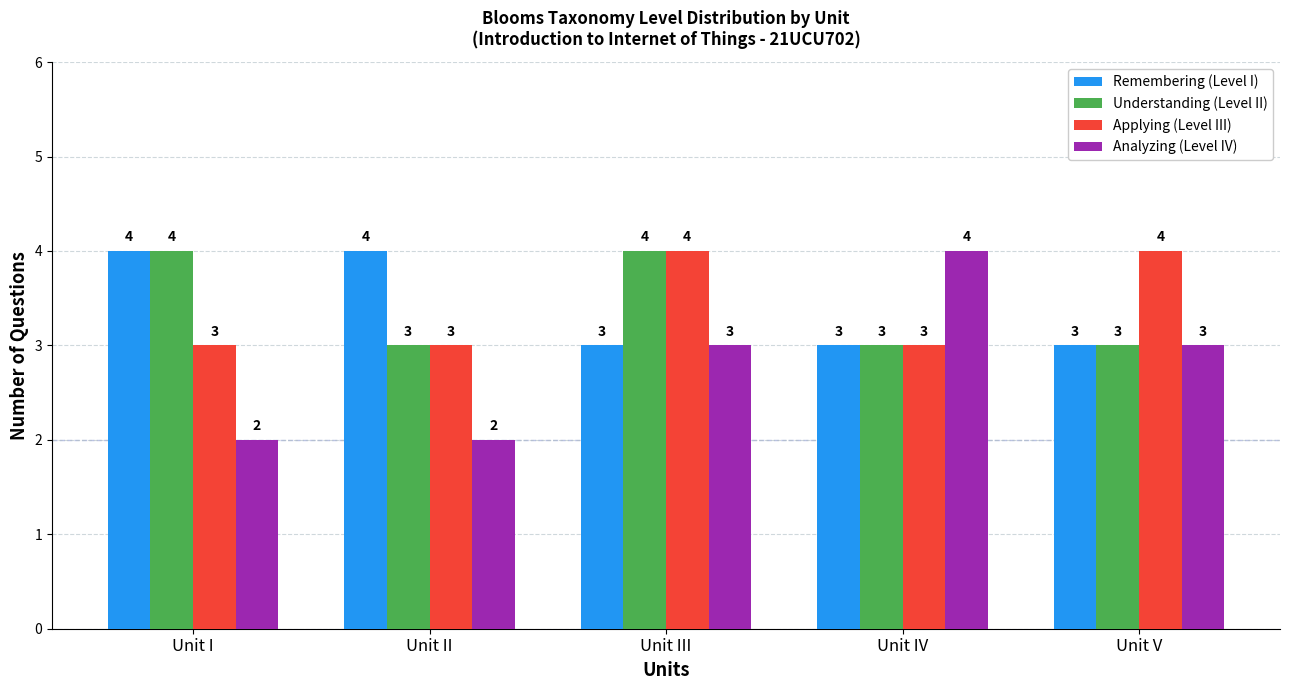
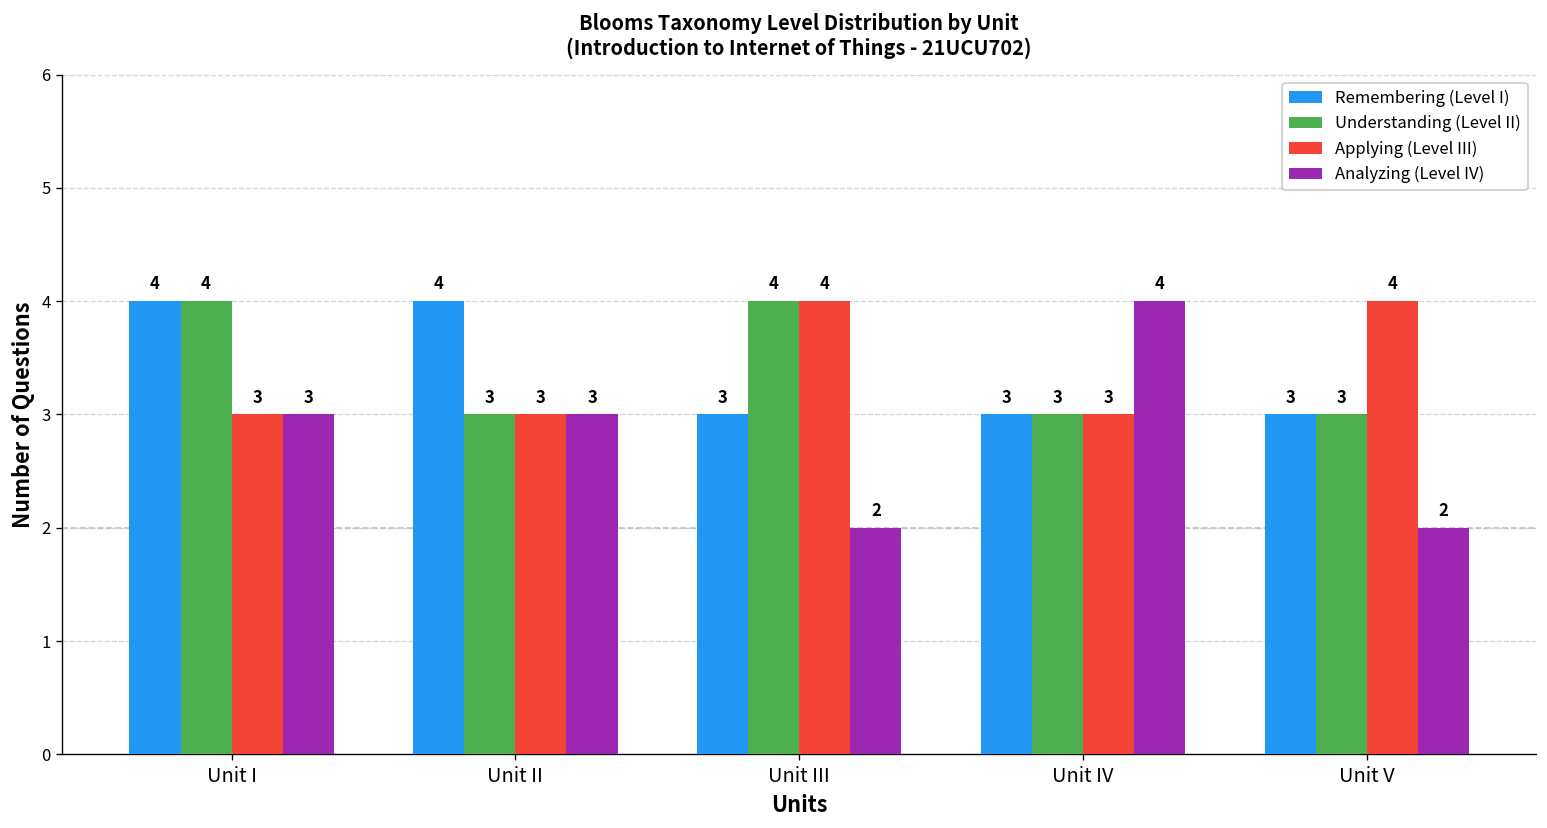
Analyzing (Level IV), Unit I: 2 -> 3
Analyzing (Level IV), Unit II: 2 -> 3
Analyzing (Level IV), Unit III: 3 -> 2
Analyzing (Level IV), Unit V: 3 -> 2
